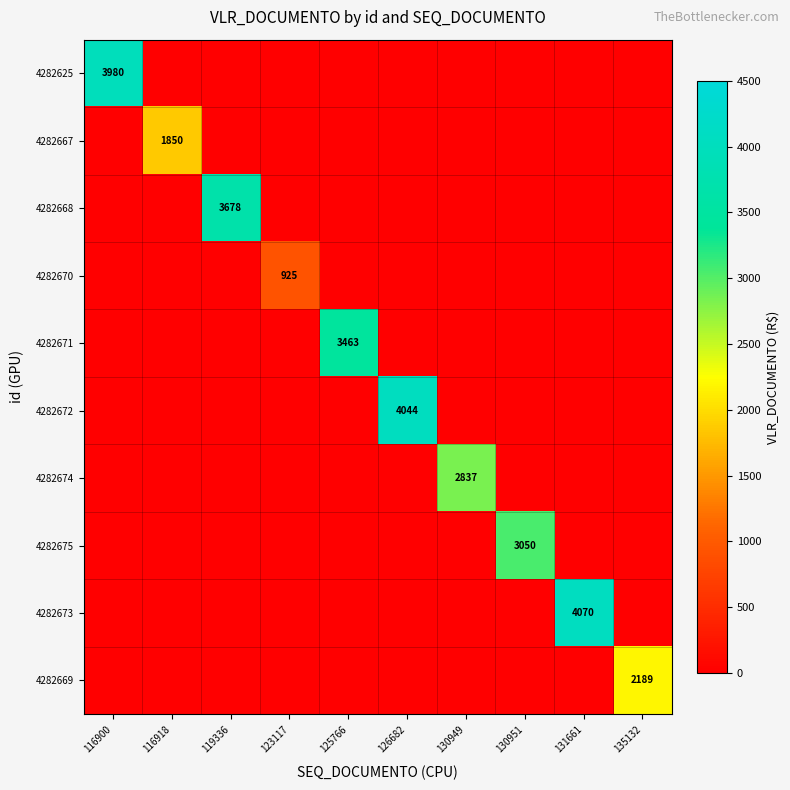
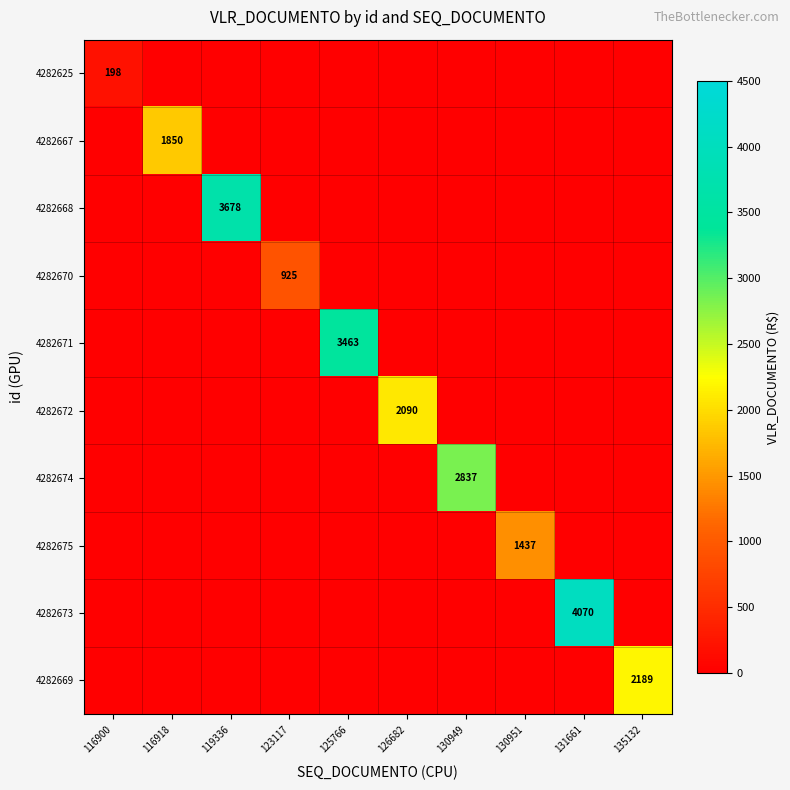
4282625, 116900: 3980 -> 198
4282672, 126682: 4044 -> 2090
4282675, 130951: 3050 -> 1437
